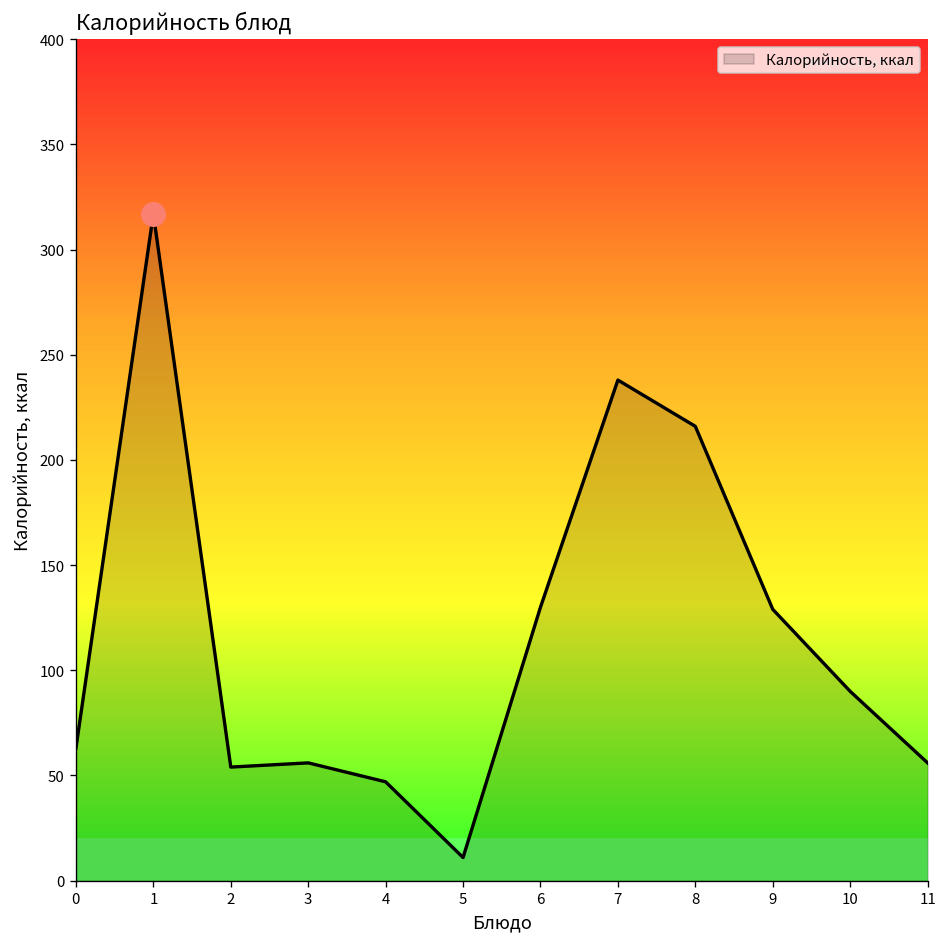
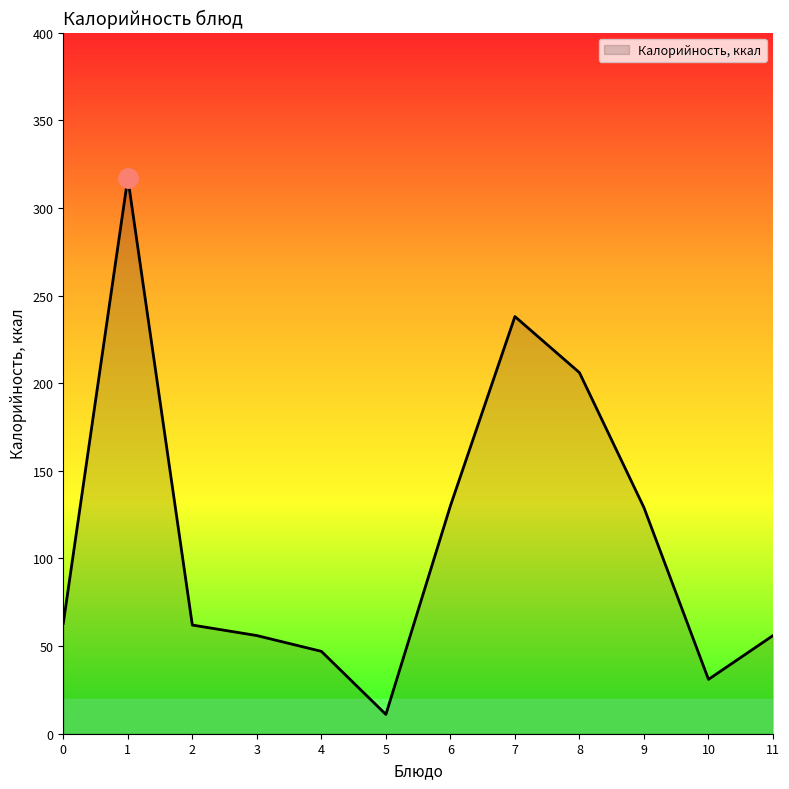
Калорийность, ккал, 2: 54 -> 62
Калорийность, ккал, 8: 216 -> 206
Калорийность, ккал, 10: 90 -> 31
